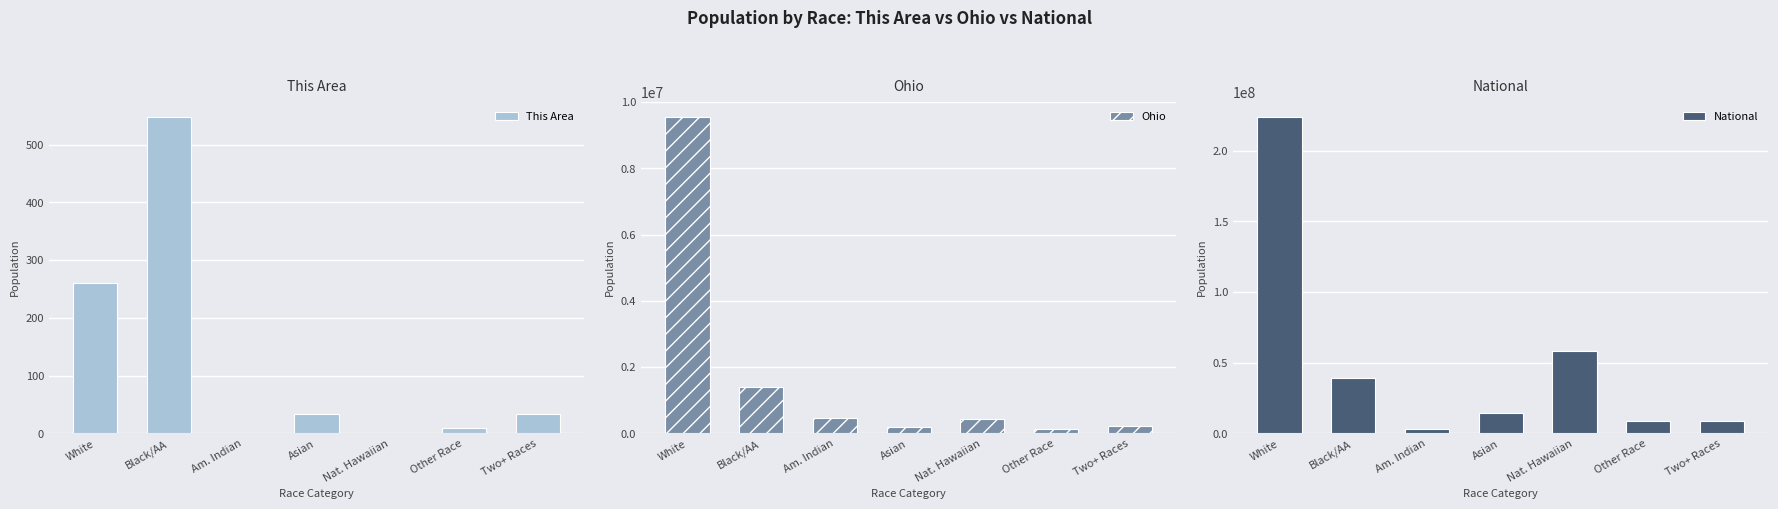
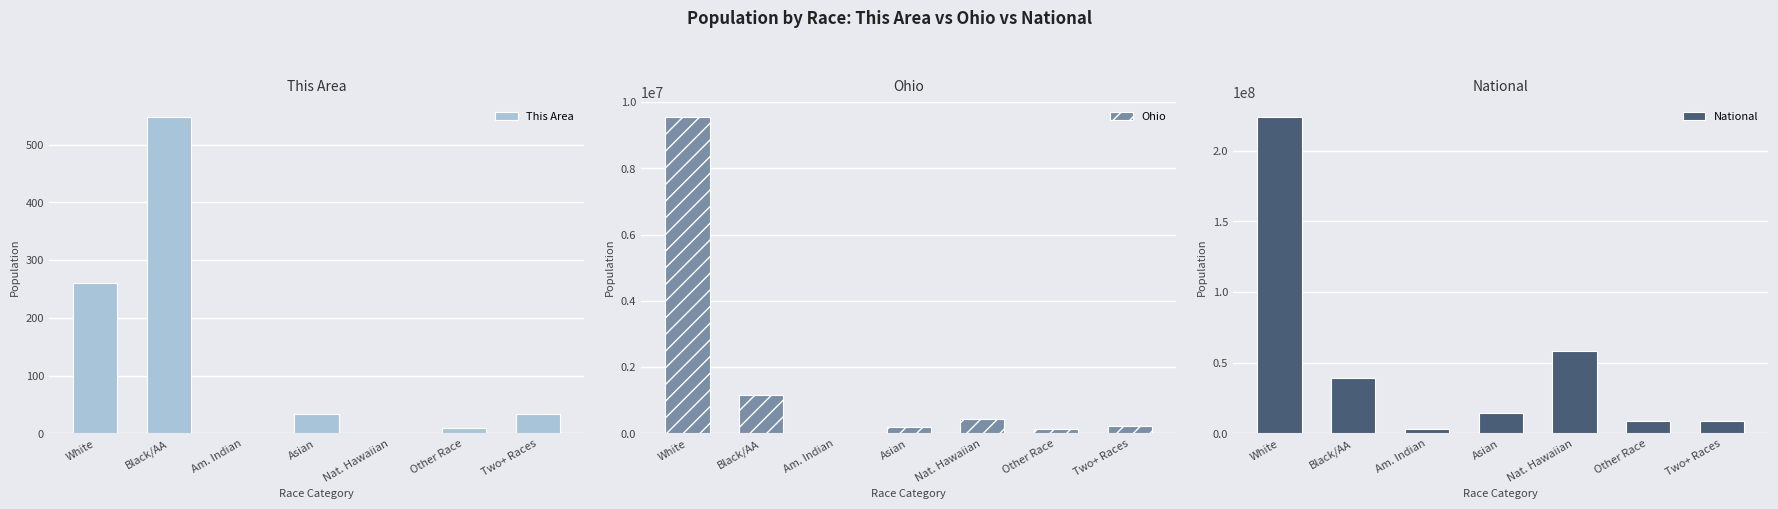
Ohio, Black/AA: 1400000 -> 1200000
Ohio, Am. Indian: 500000 -> 0
